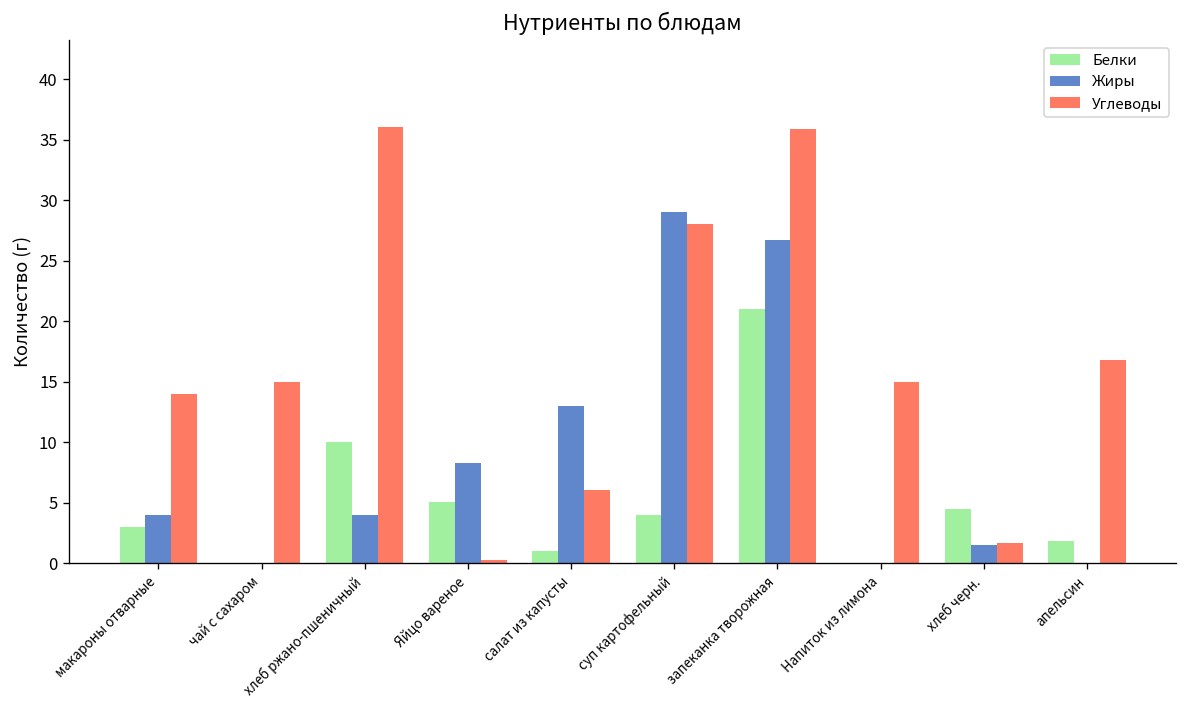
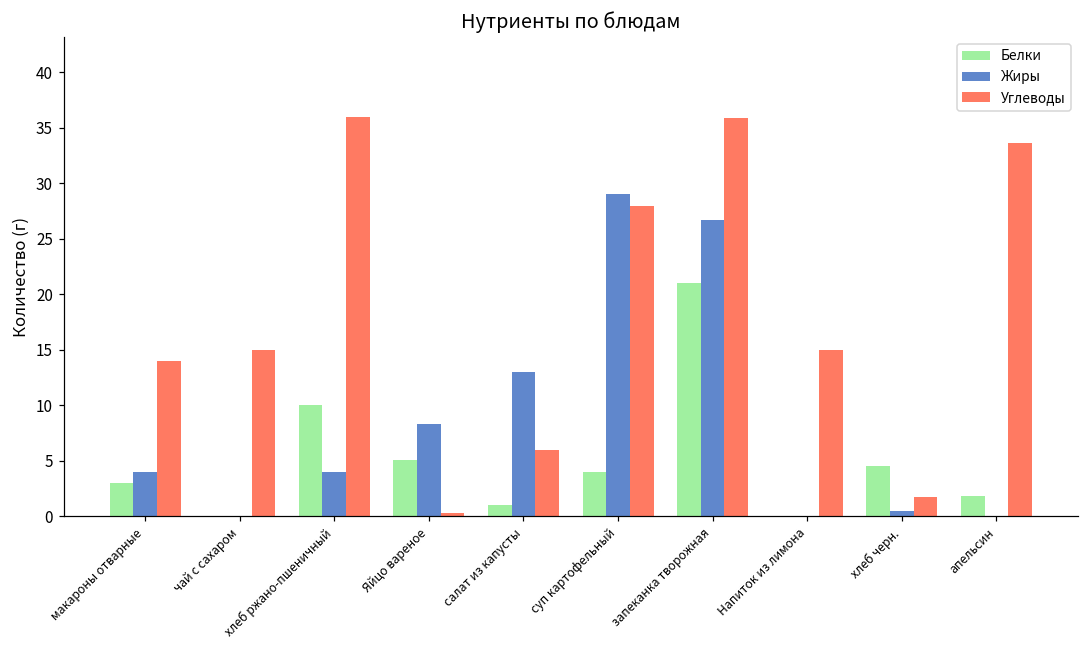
Жиры, хлеб черн.: 1.5 -> 0.5
Углеводы, апельсин: 16.8 -> 33.6
